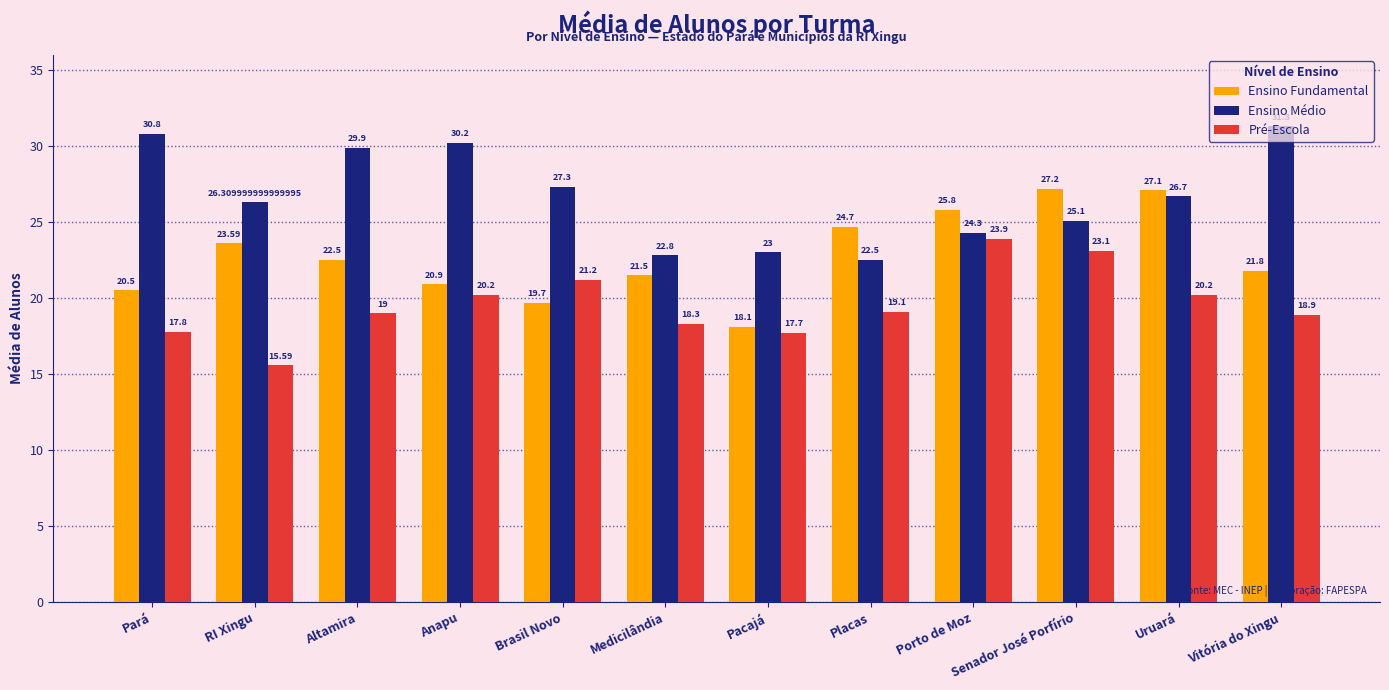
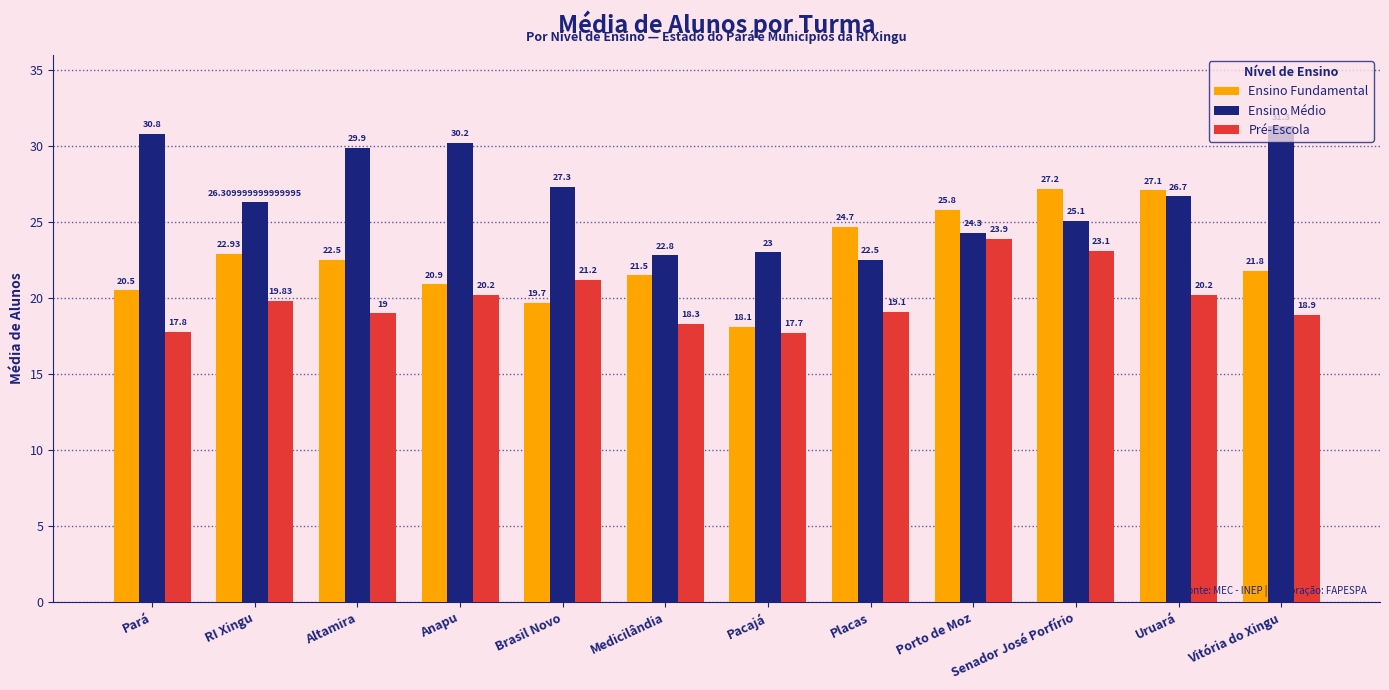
Ensino Fundamental, RI Xingu: 23.59 -> 22.93
Pré-Escola, RI Xingu: 15.59 -> 19.83
